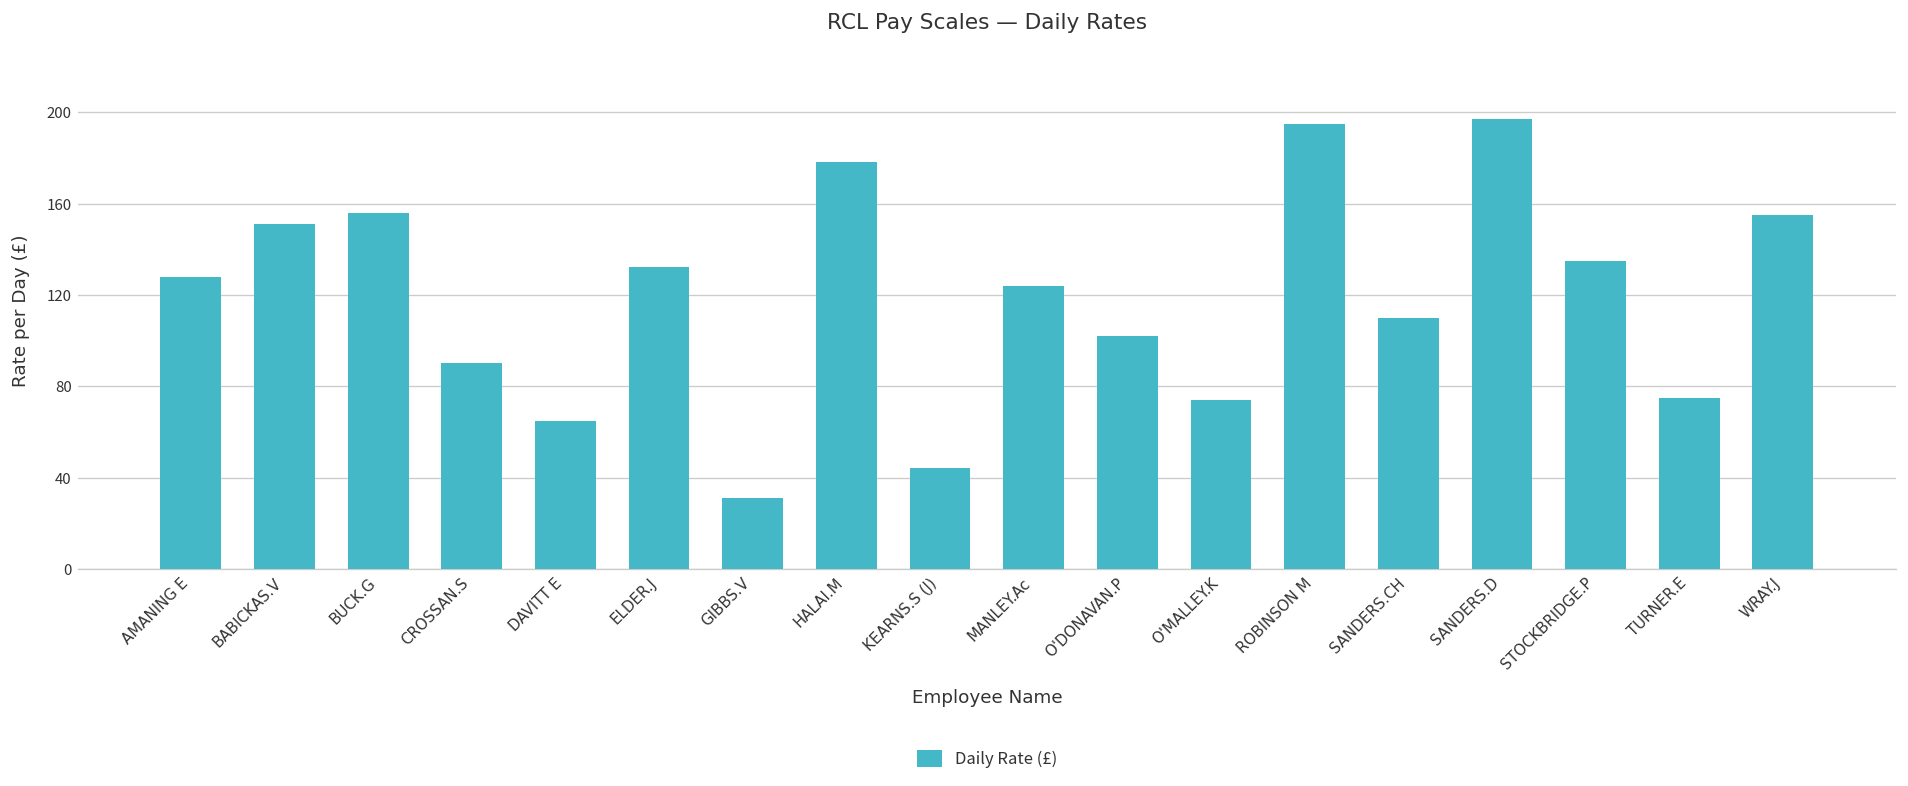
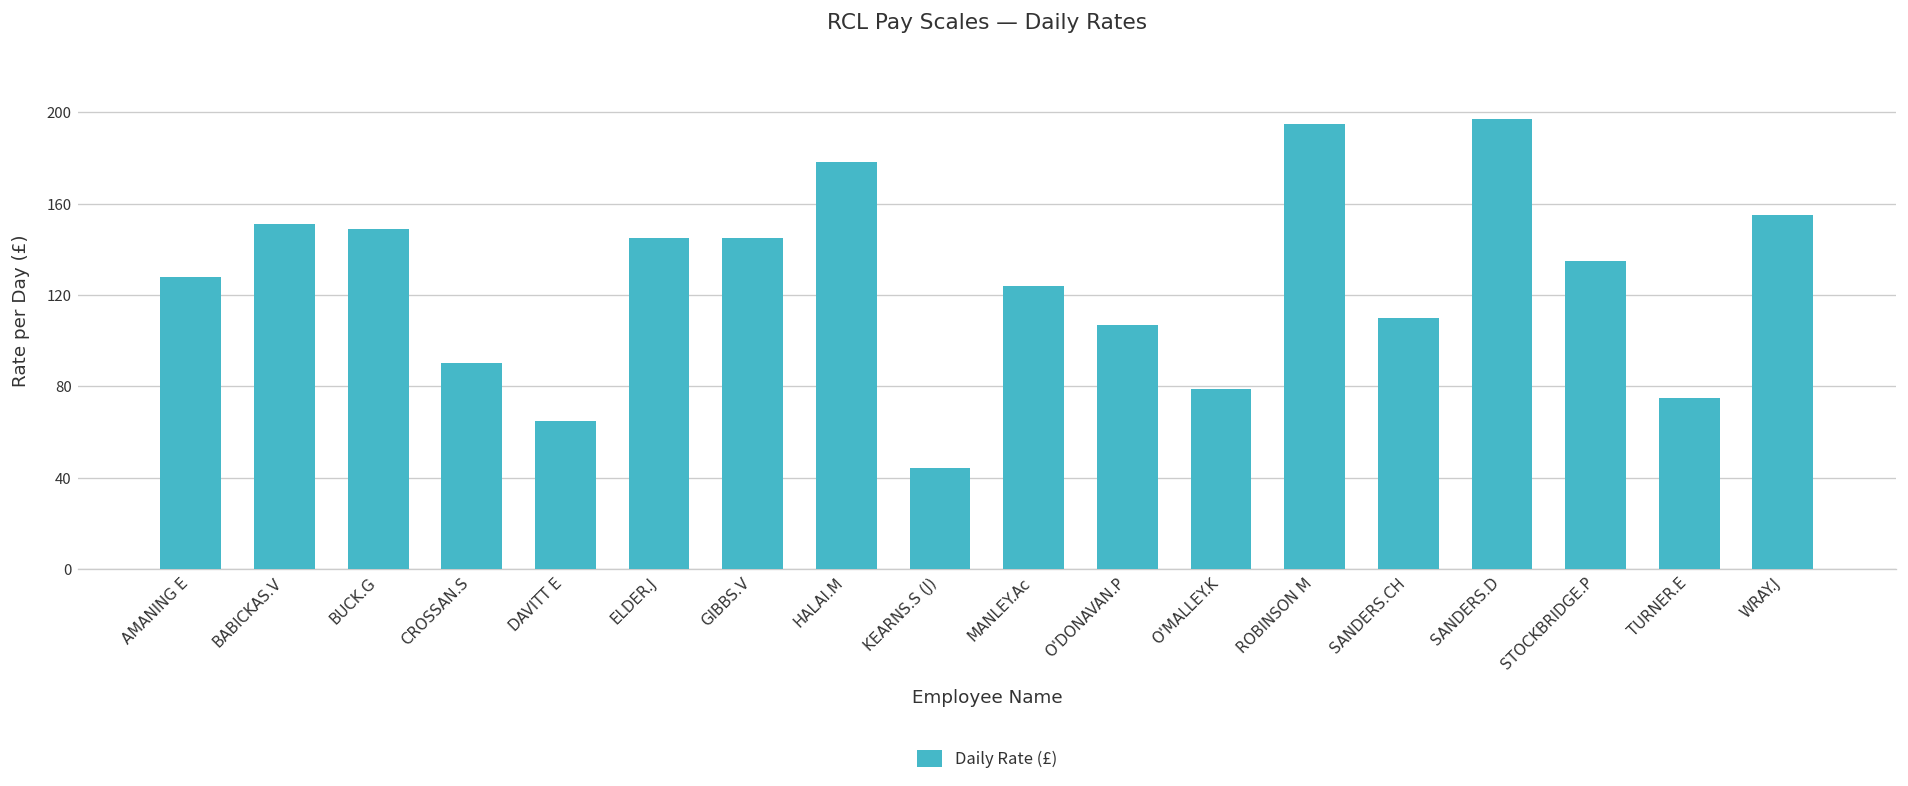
BUCK.G: 156 -> 149
ELDER.J: 132 -> 145
GIBBS.V: 31 -> 145
O'DONAVAN.P: 102 -> 107
O'MALLEY.K: 74 -> 79
